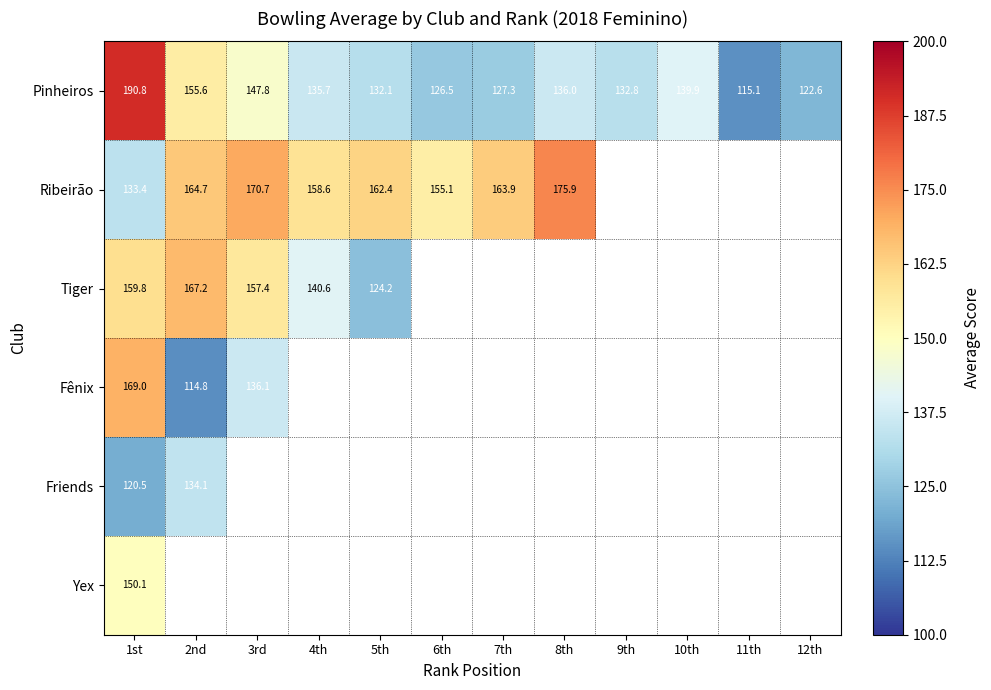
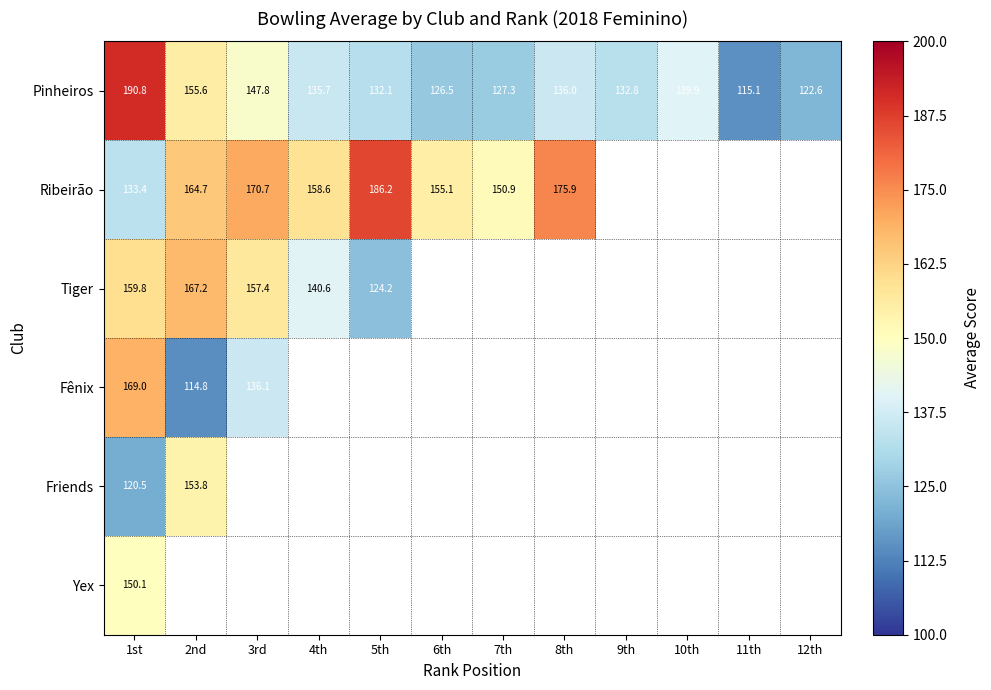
Ribeirão, 5th: 162.4 -> 186.2
Ribeirão, 7th: 163.9 -> 150.9
Friends, 2nd: 134.1 -> 153.8
